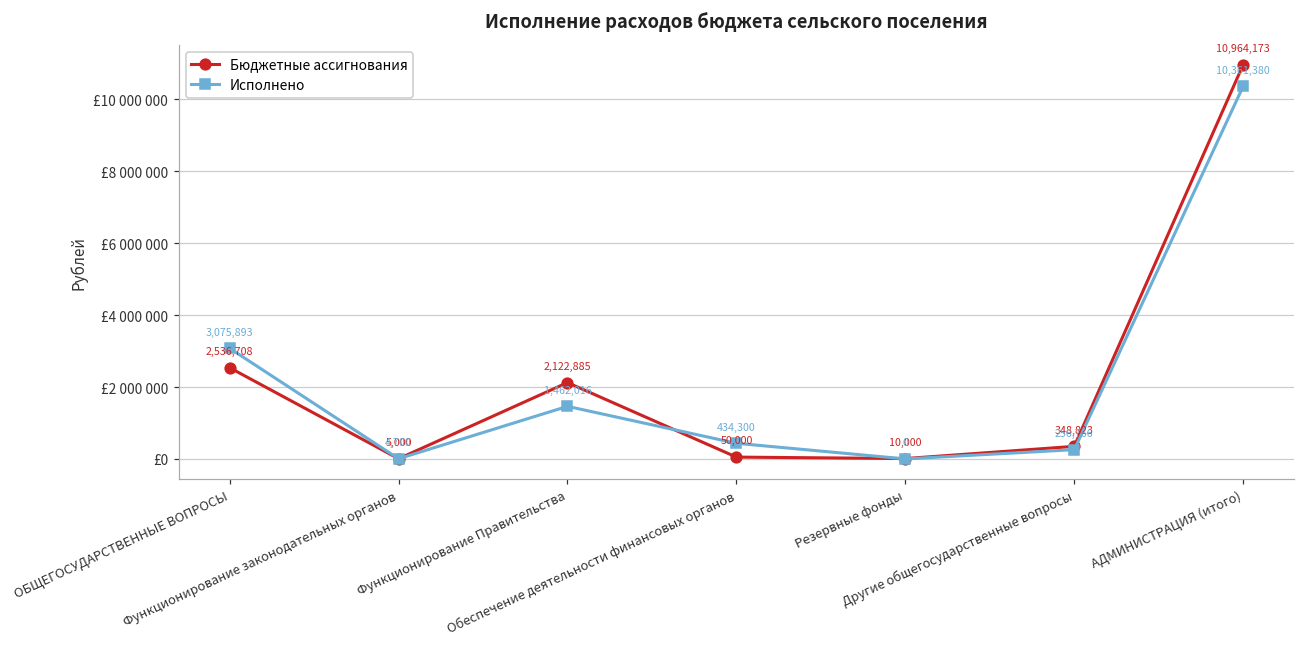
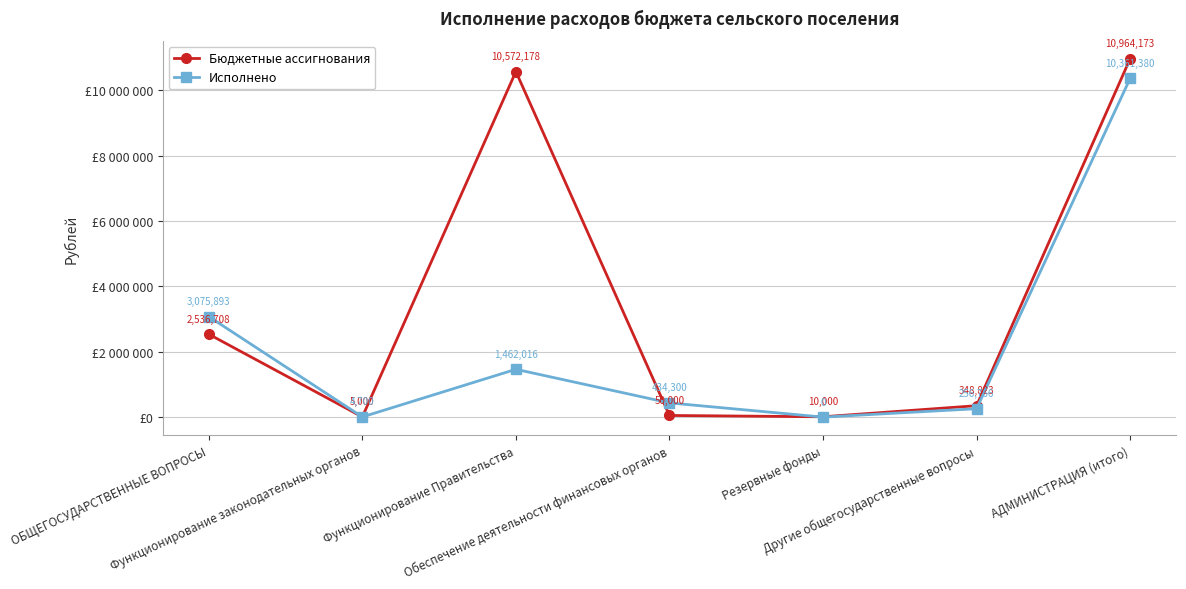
Бюджетные ассигнования, Функционирование Правительства: 2,122,885 -> 10,572,178
